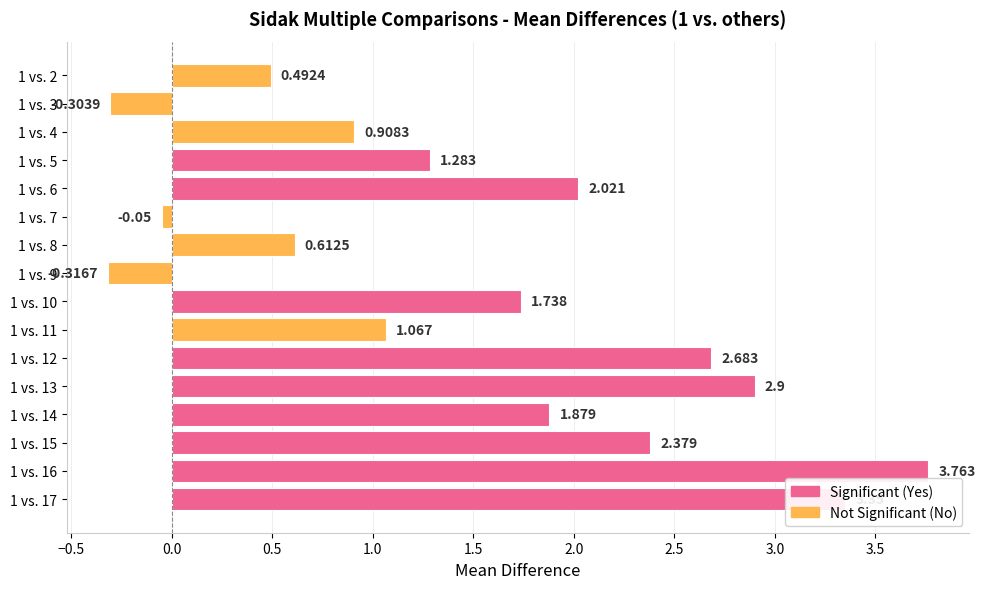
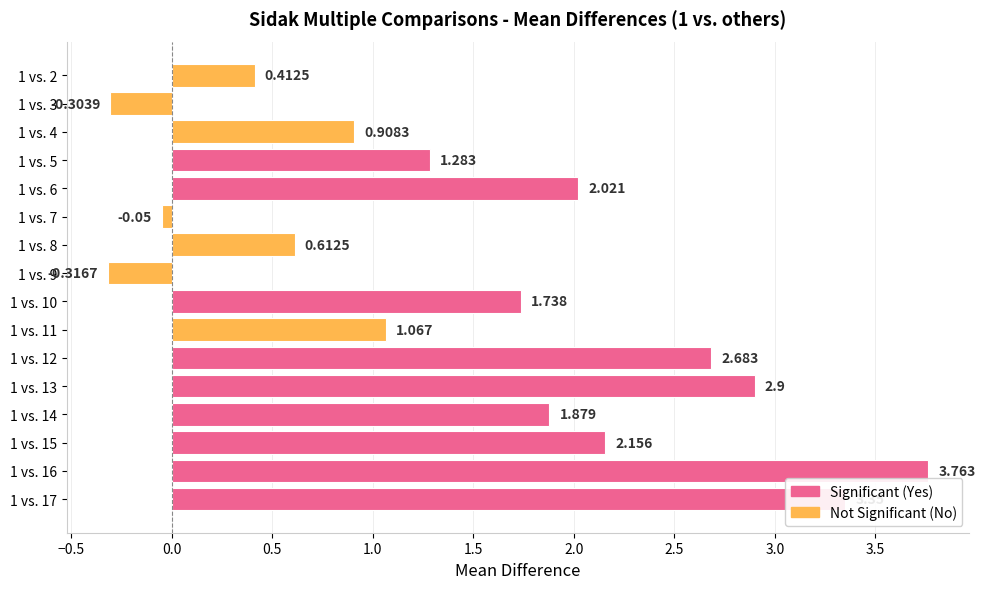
1 vs. 2: 0.4924 -> 0.4125
1 vs. 15: 2.379 -> 2.156
